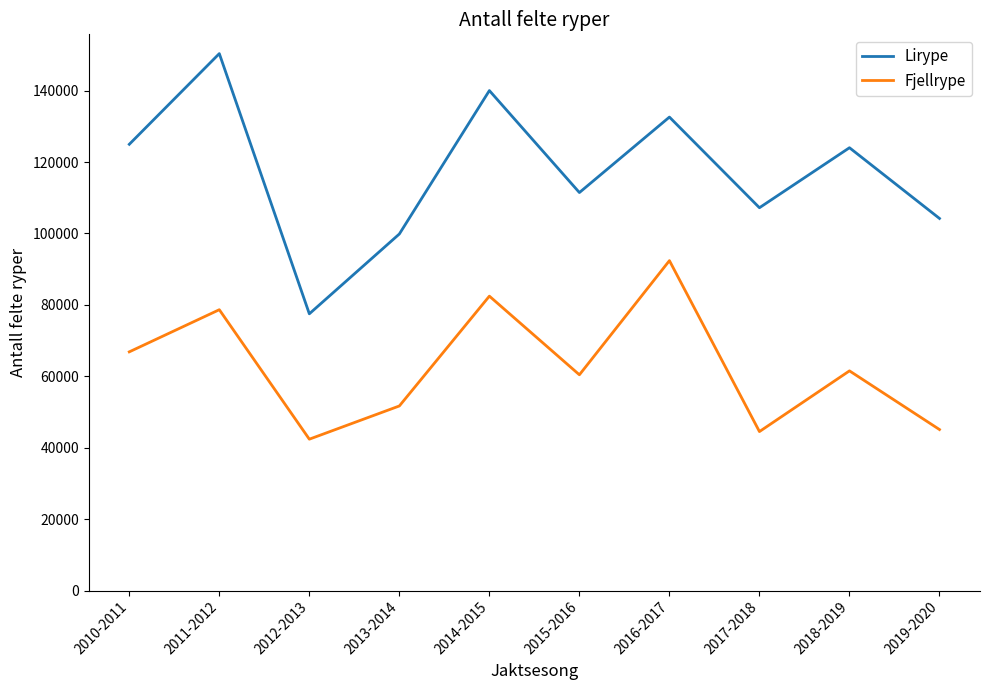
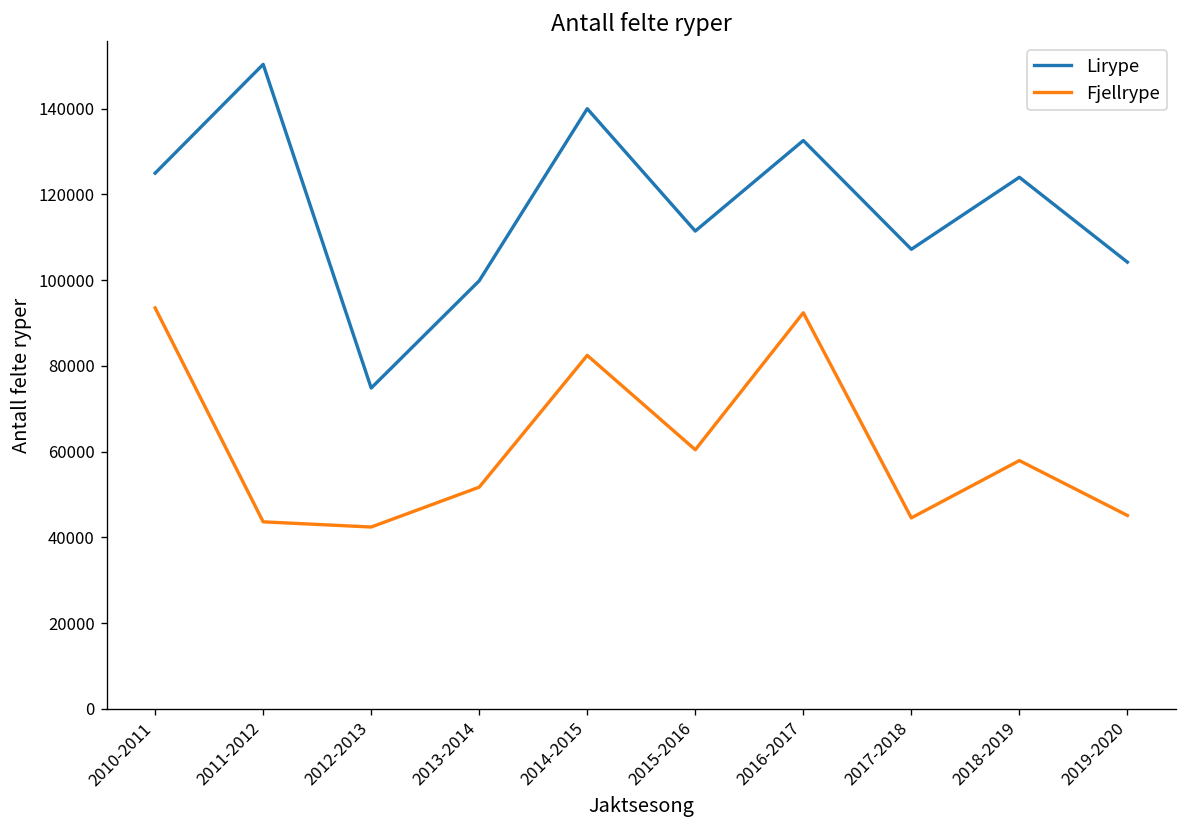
Fjellrype, 2010-2011: 67000 -> 94000
Fjellrype, 2011-2012: 79000 -> 44000
Lirype, 2012-2013: 78000 -> 75000
Fjellrype, 2018-2019: 62000 -> 58000
